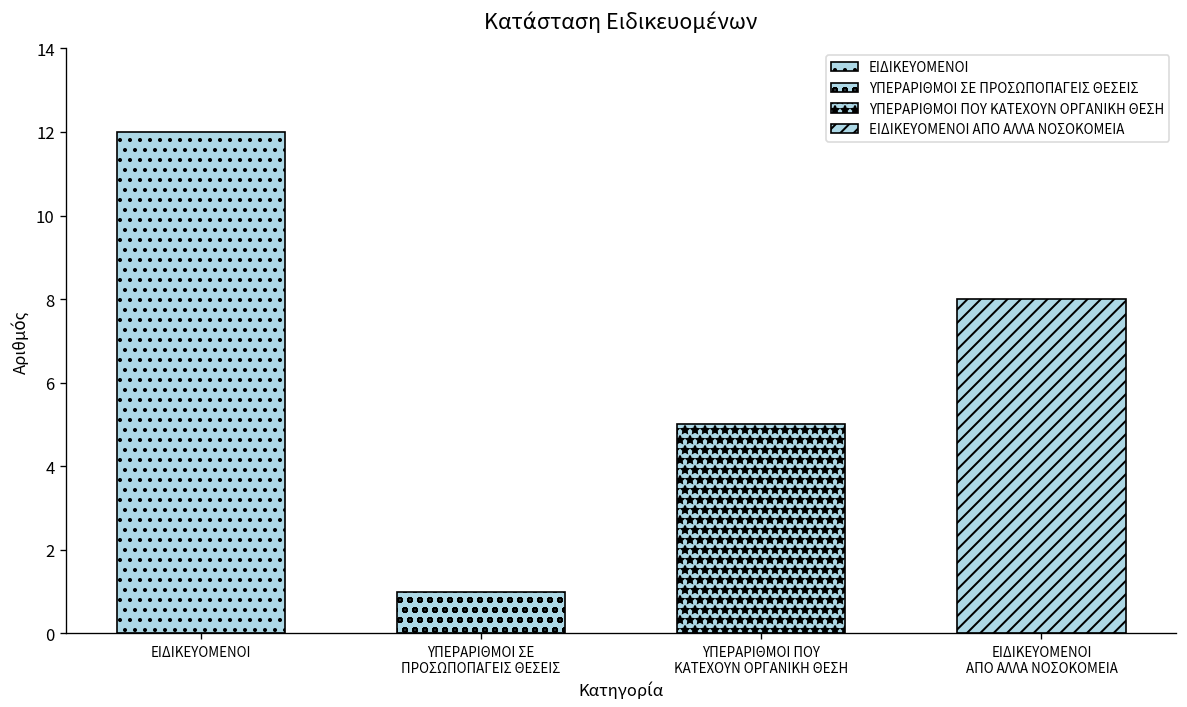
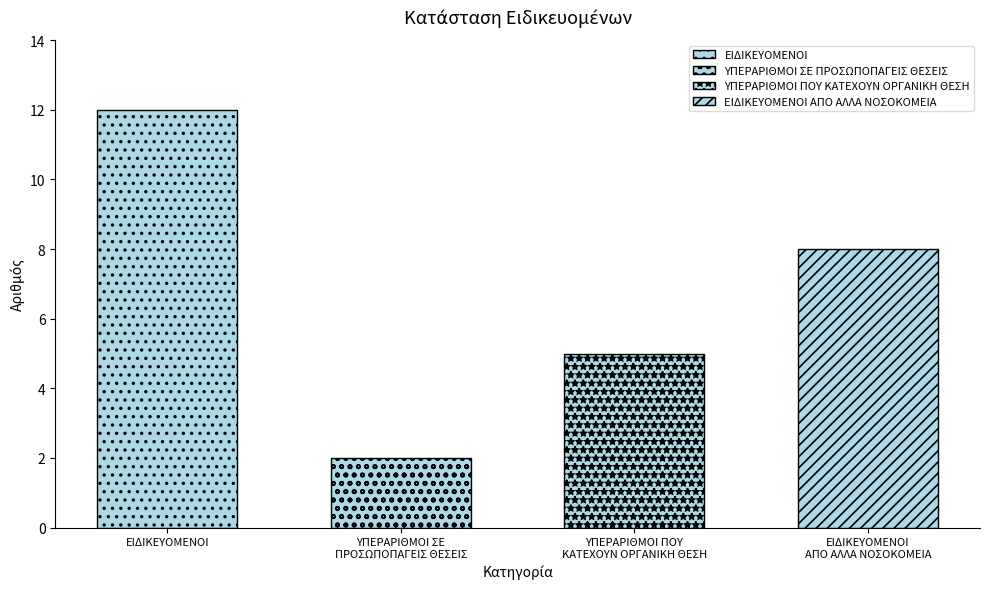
ΥΠΕΡΑΡΙΘΜΟΙ ΣΕ ΠΡΟΣΩΠΟΠΑΓΕΙΣ ΘΕΣΕΙΣ: 1 -> 2
